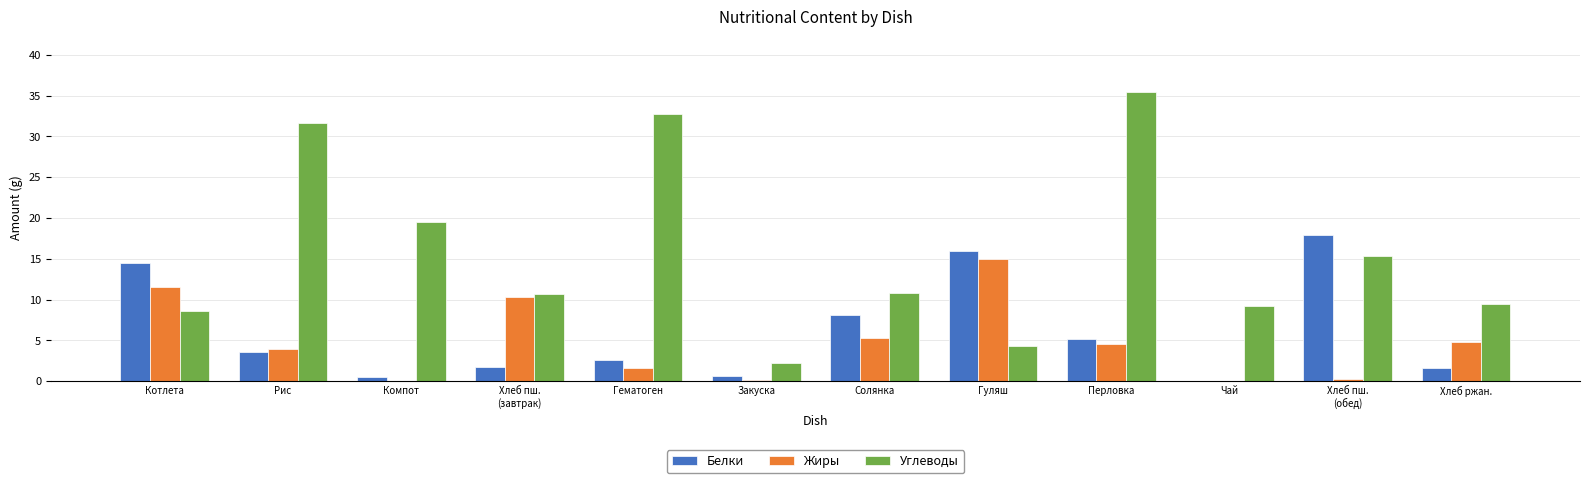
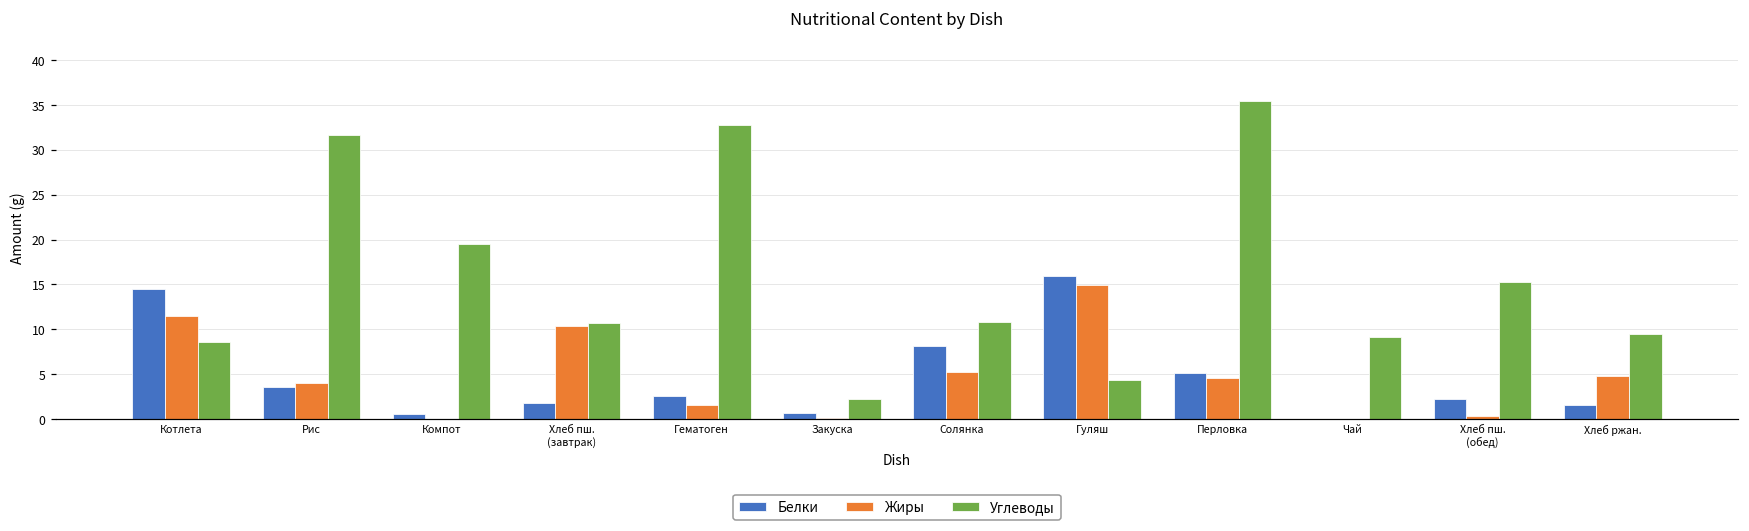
Белки, Хлеб пш. (обед): 18 -> 2
